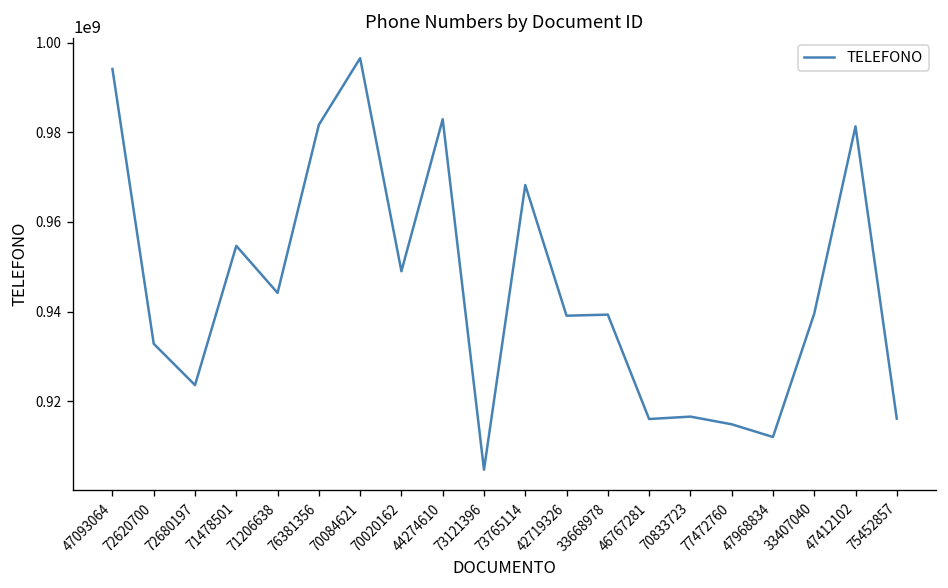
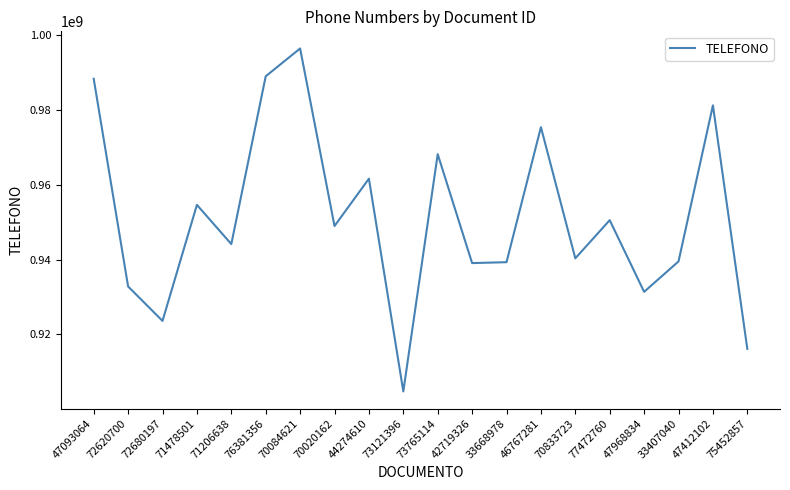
47093064: 994000000 -> 988000000
76381356: 982000000 -> 989000000
44274610: 983000000 -> 962000000
46767281: 916000000 -> 975000000
70833723: 917000000 -> 940000000
77472760: 915000000 -> 951000000
47968834: 912000000 -> 931000000
